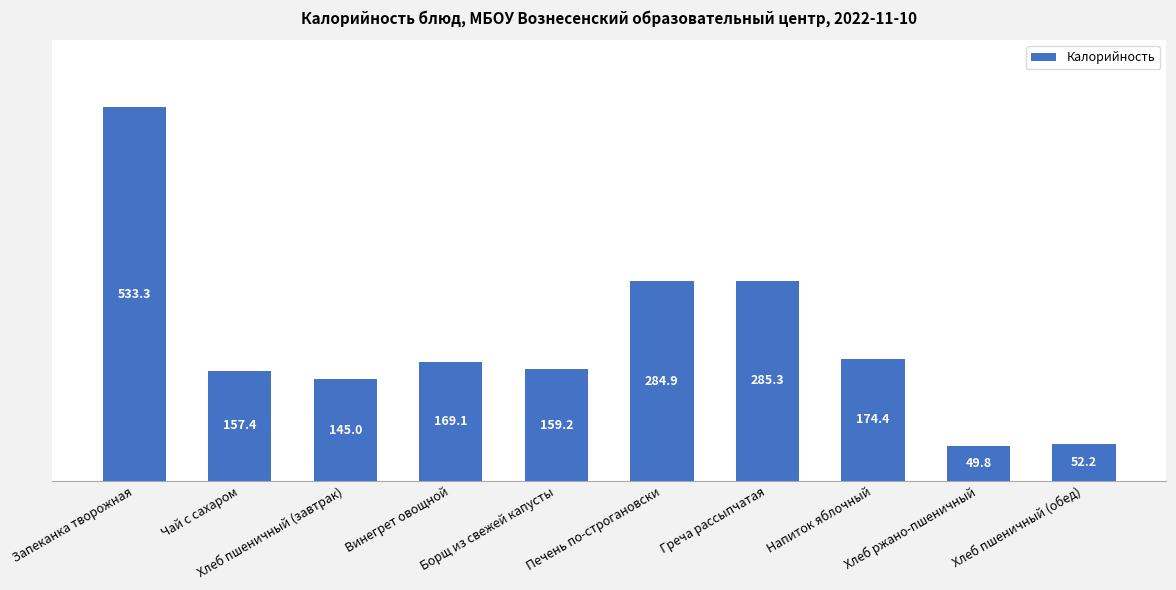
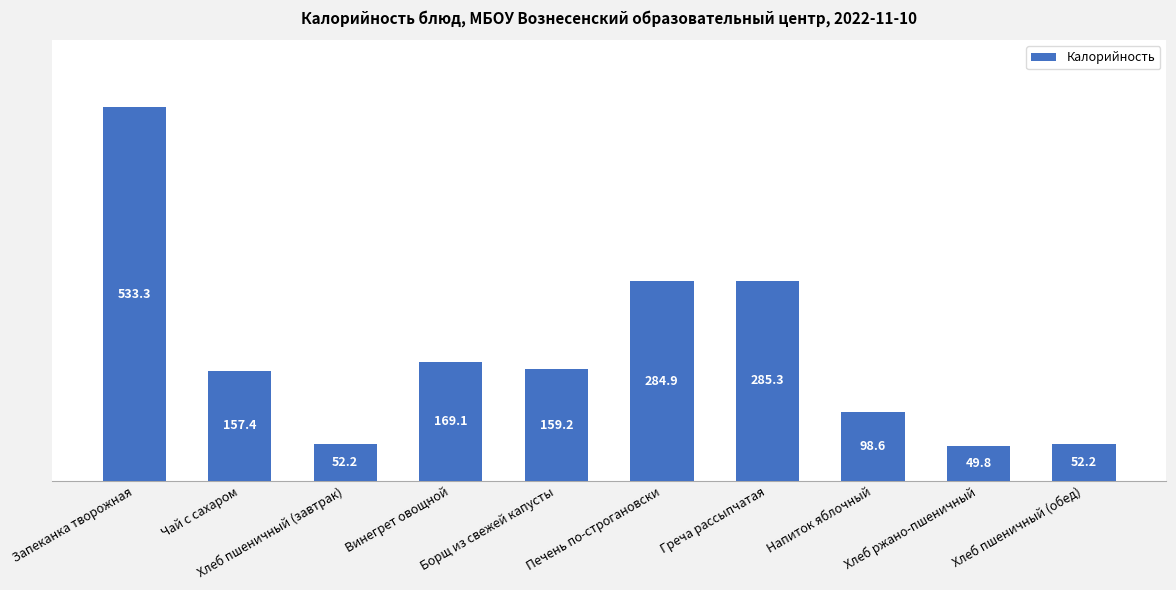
Хлеб пшеничный (завтрак): 145.0 -> 52.2
Напиток яблочный: 174.4 -> 98.6
